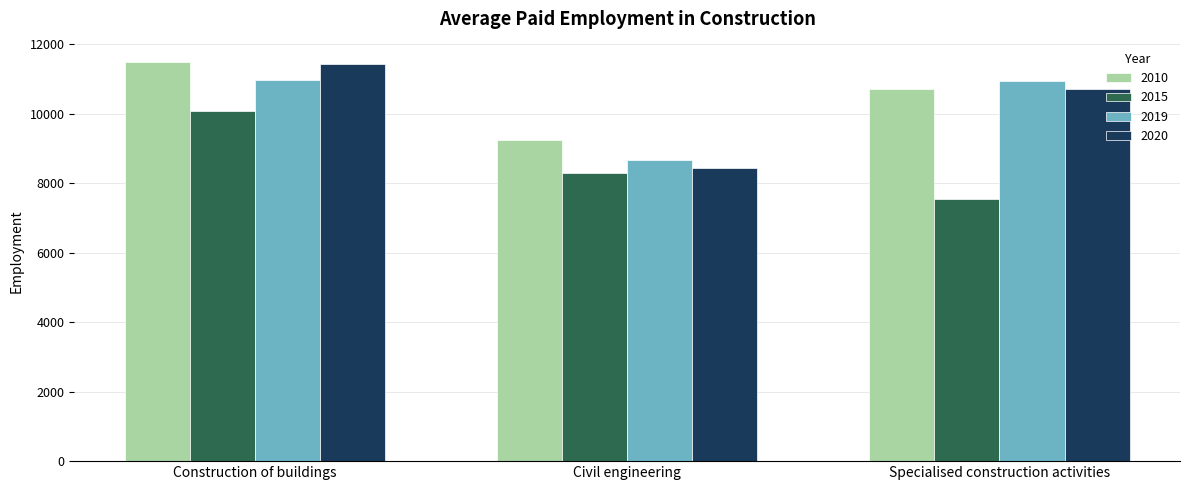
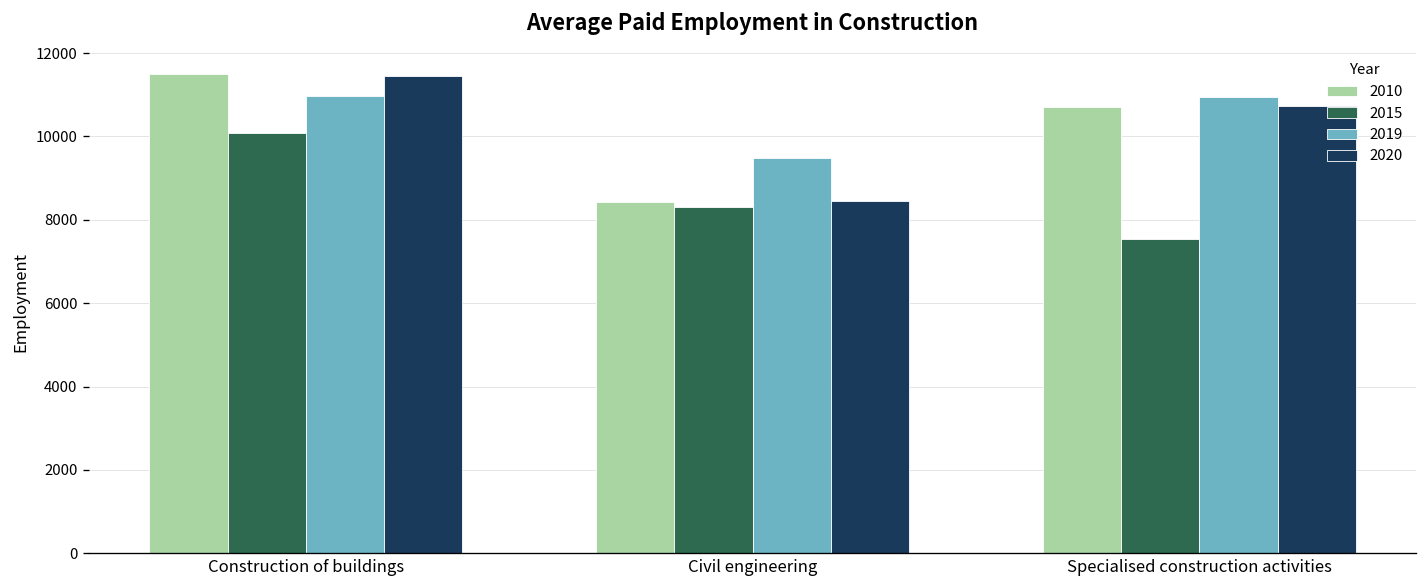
2010, Civil engineering: 9300 -> 8400
2019, Civil engineering: 8700 -> 9500
